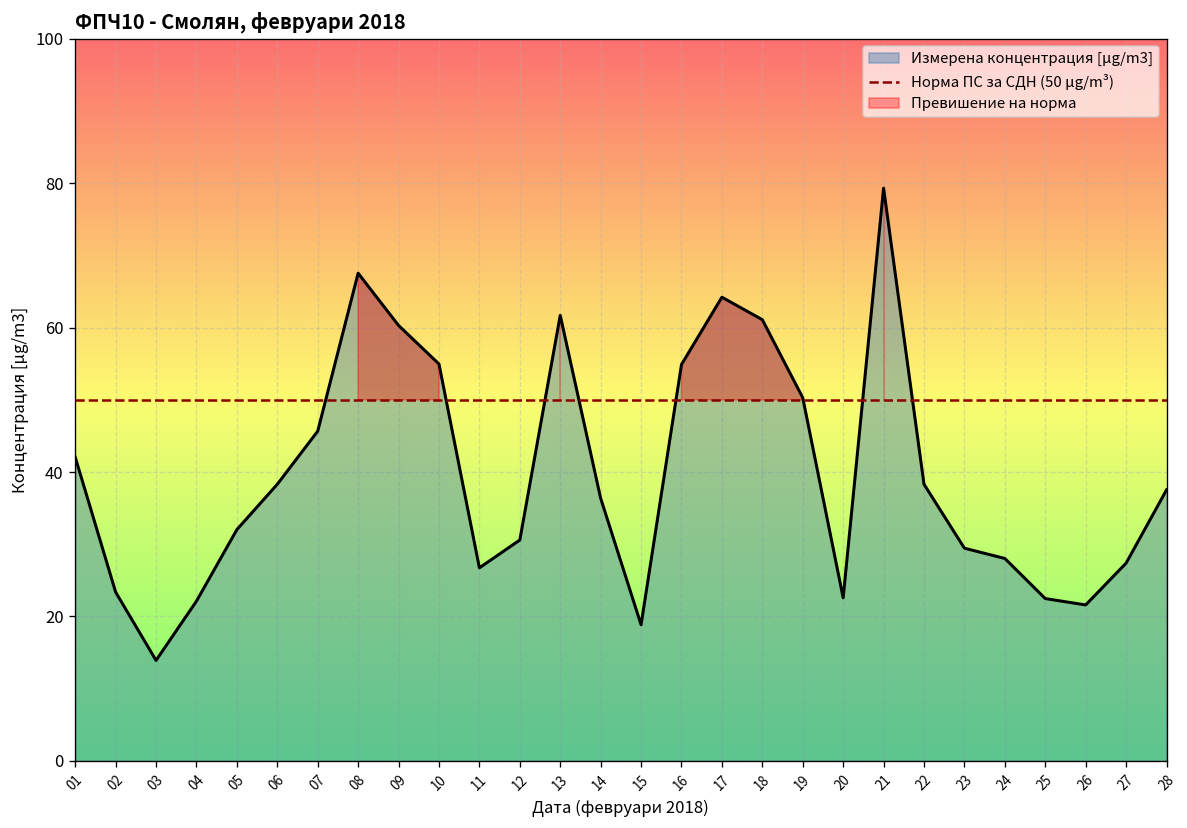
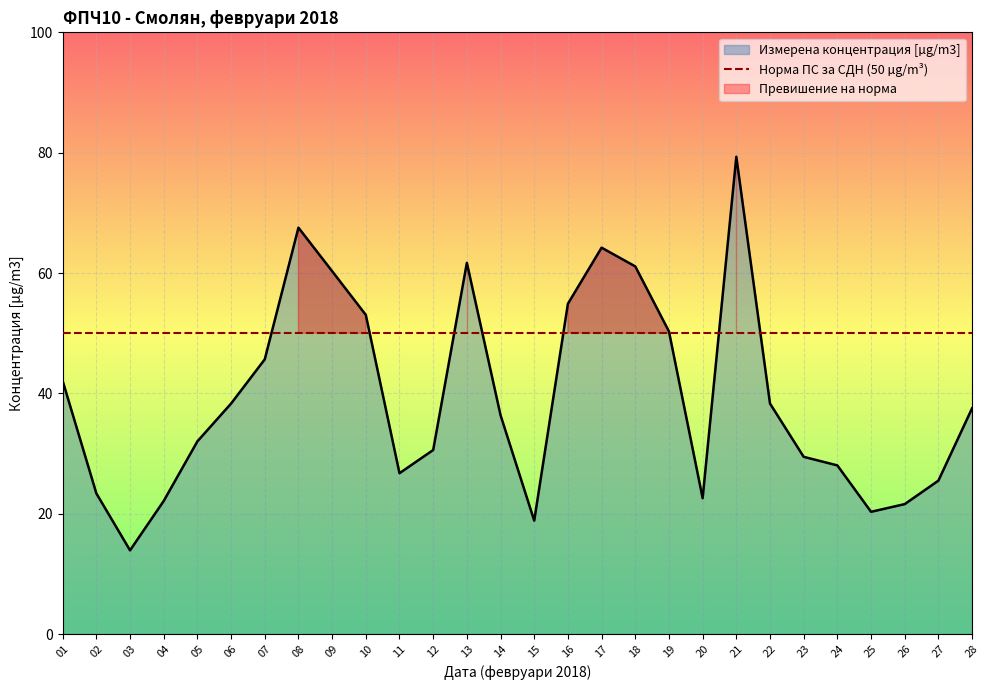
10: 55 -> 53
25: 22 -> 20
27: 27 -> 25
